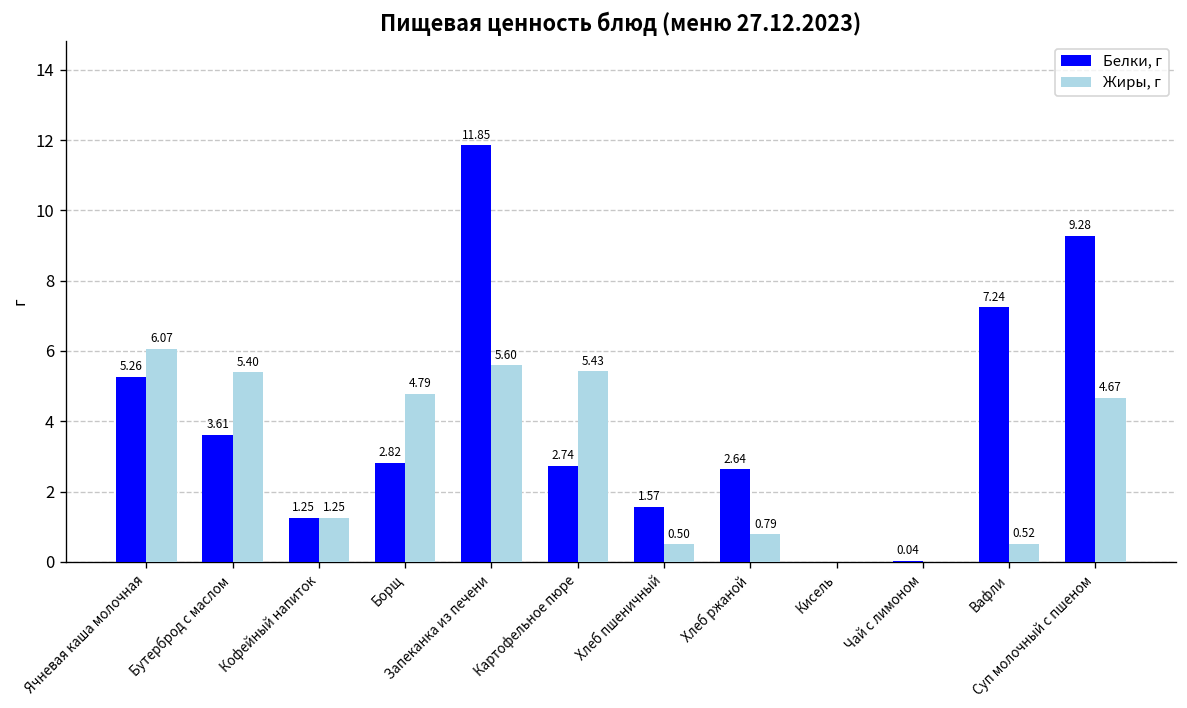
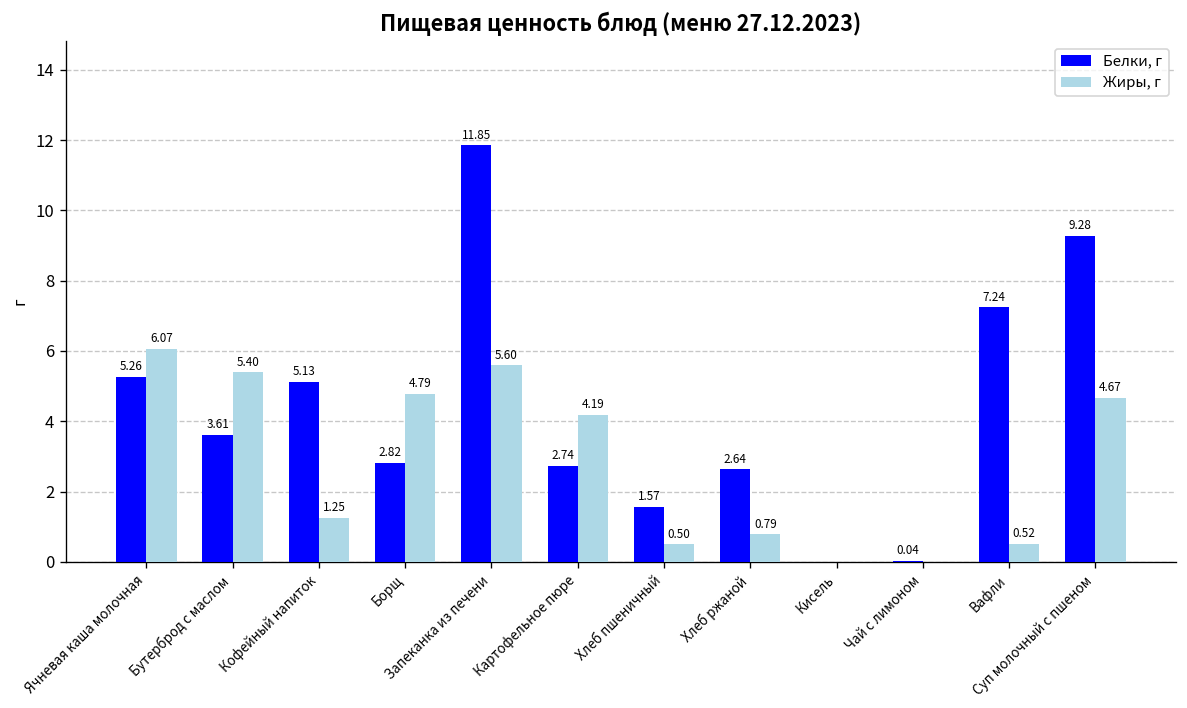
Белки, г, Кофейный напиток: 1.25 -> 5.13
Жиры, г, Картофельное пюре: 5.43 -> 4.19
